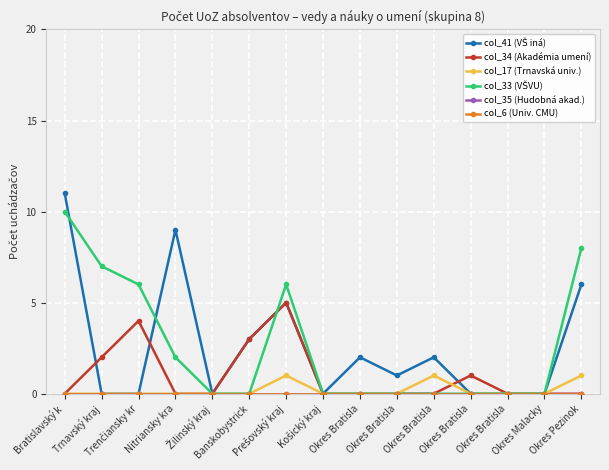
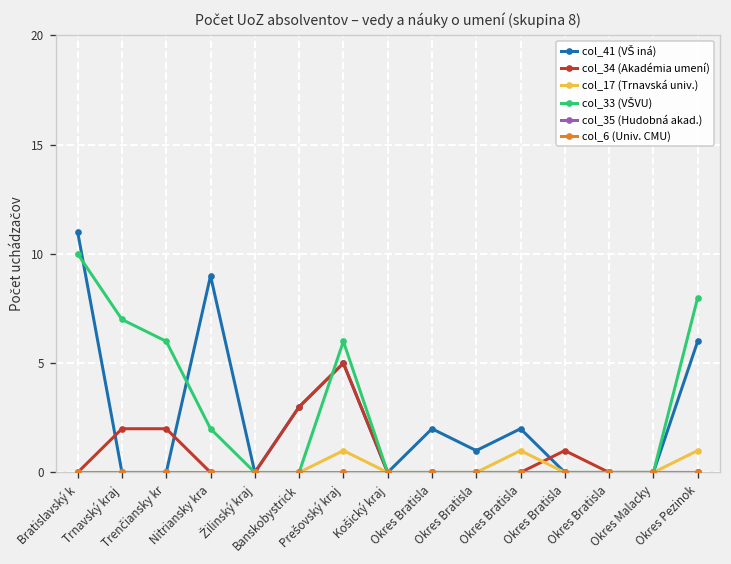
col_34 (Akadémia umení), Trenčiansky kr: 4 -> 2
